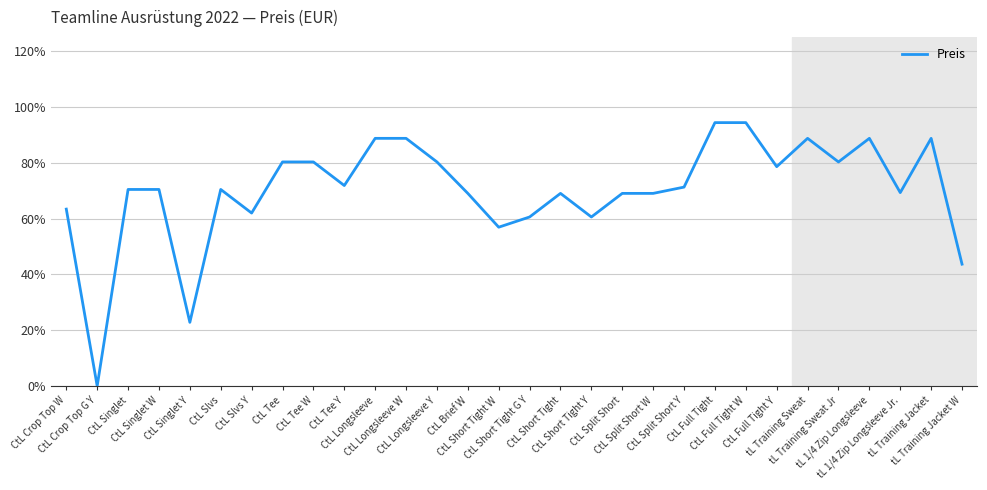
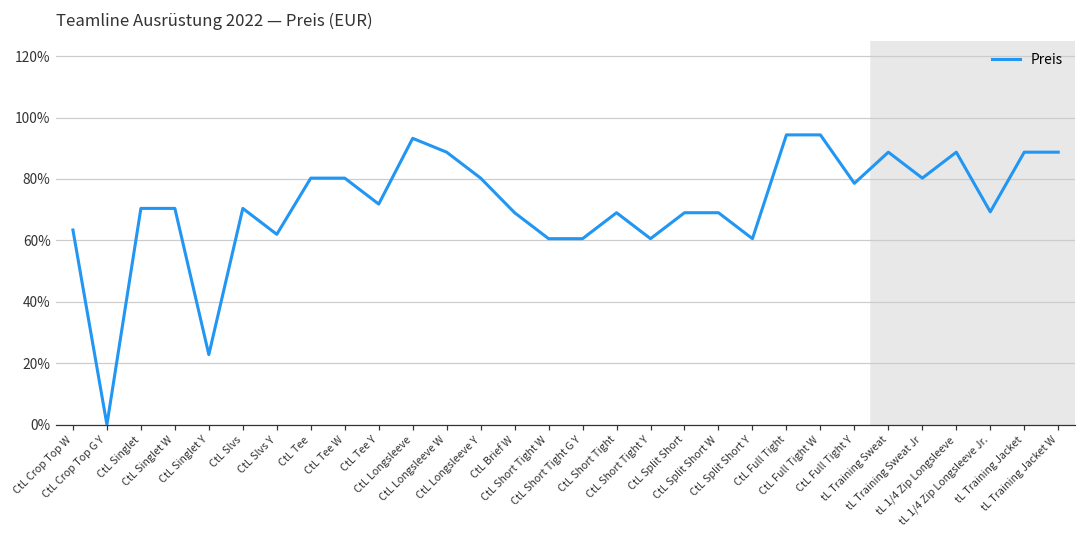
CtL Longsleeve: 89% -> 93%
CtL Short Tight W: 57% -> 61%
CtL Split Short Y: 71% -> 61%
tL Training Jacket W: 44% -> 89%
